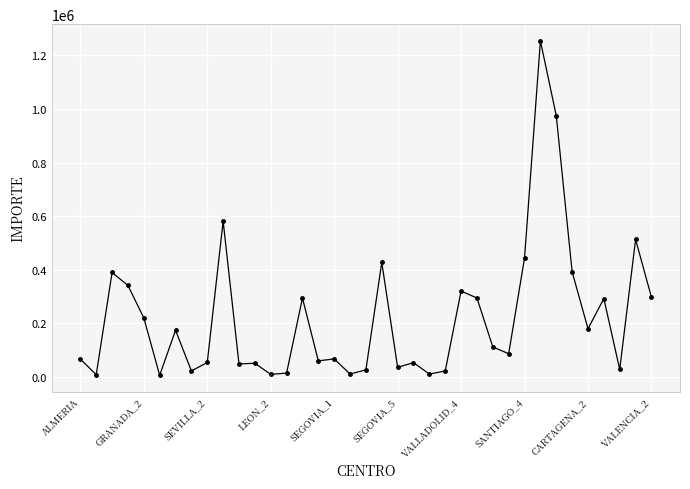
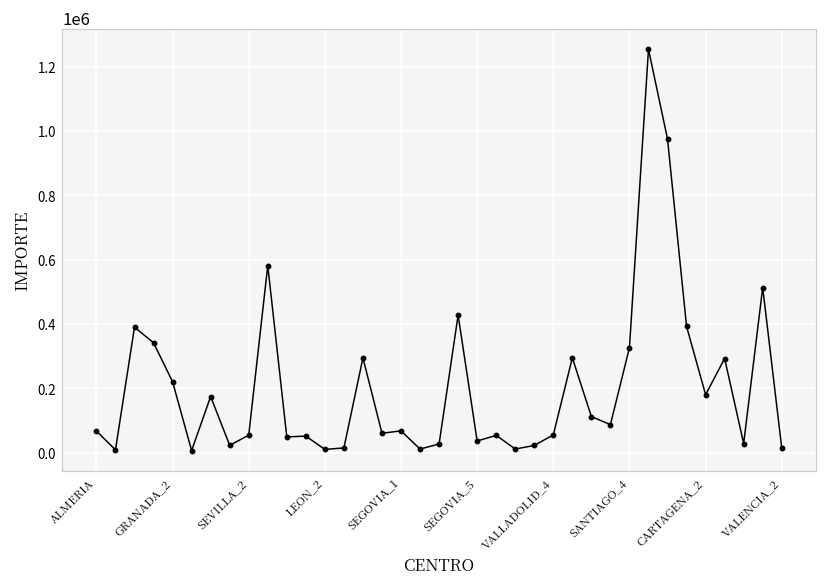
VALLADOLID_4: 320000 -> 60000
SANTIAGO_4: 440000 -> 330000
VALENCIA_2: 300000 -> 10000
